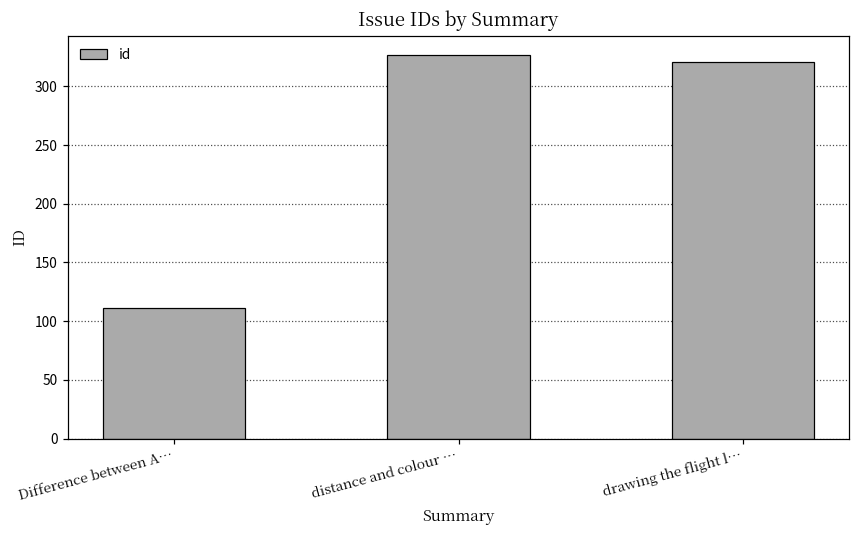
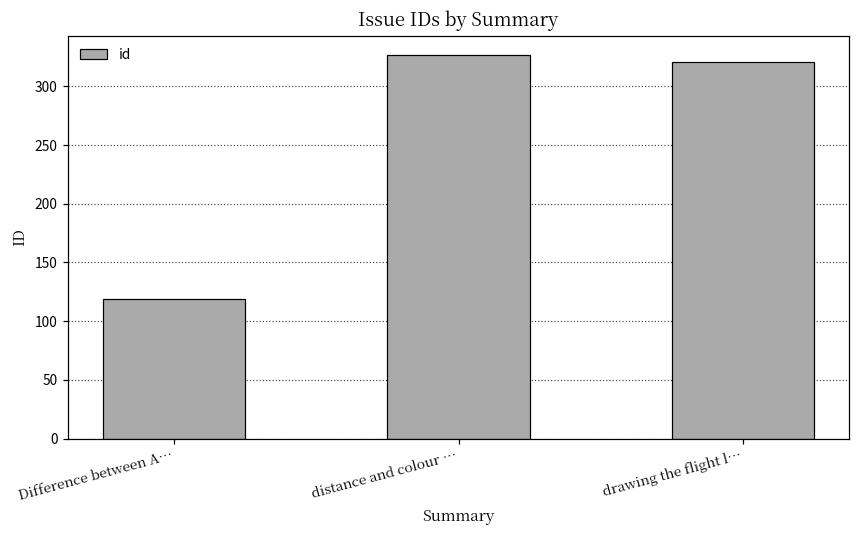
Difference between A…: 111 -> 119
